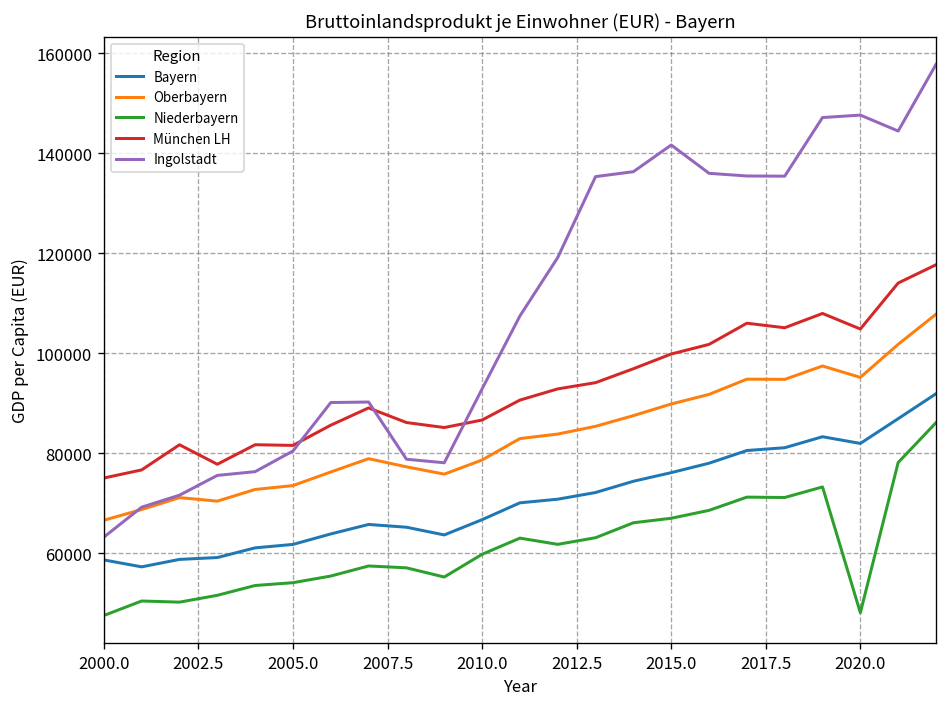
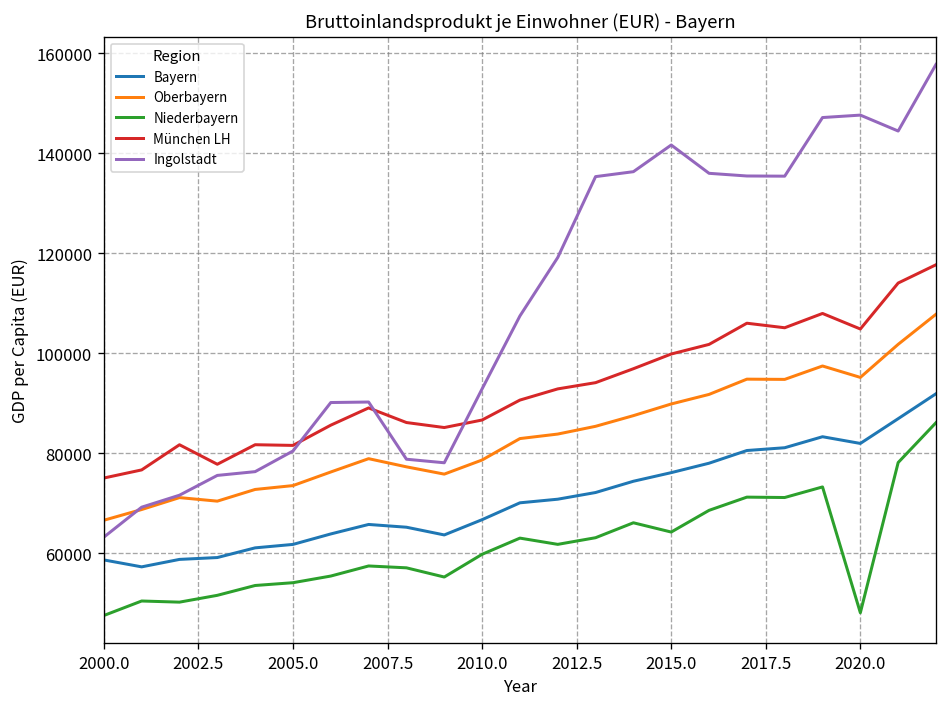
Niederbayern, 2015.0: 67000 -> 64000
